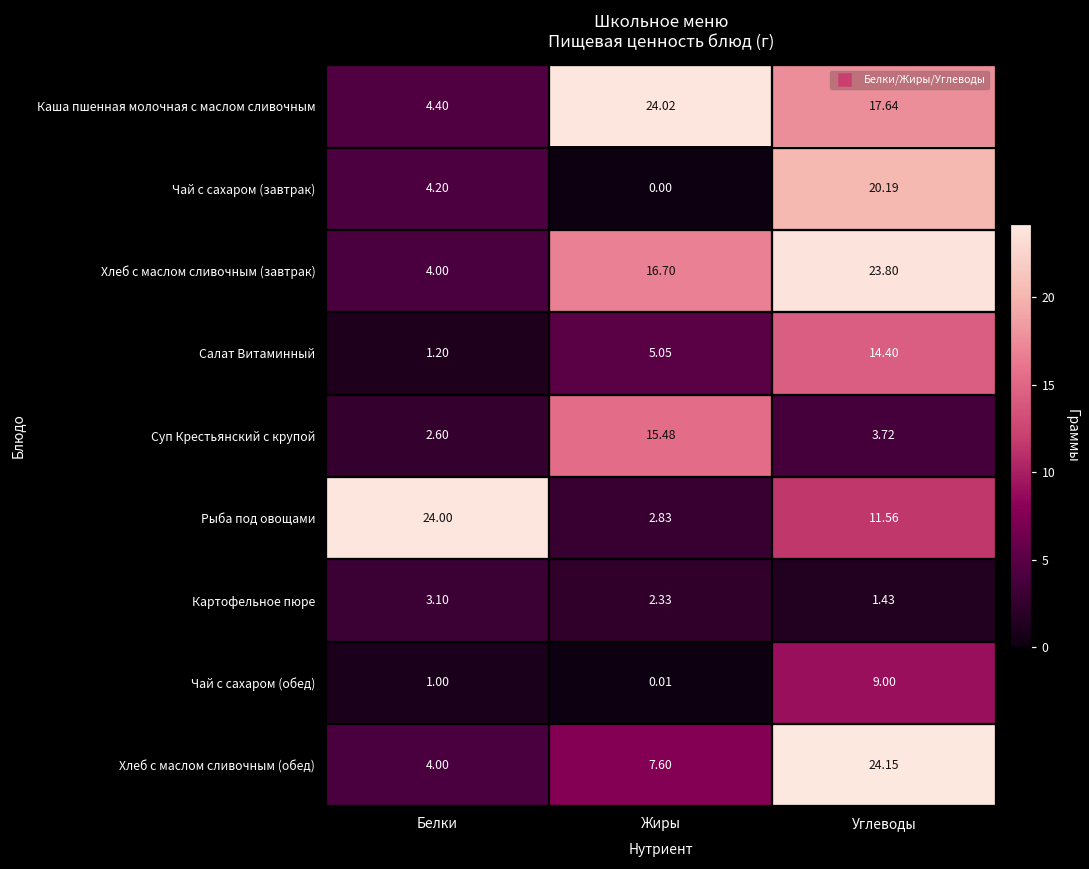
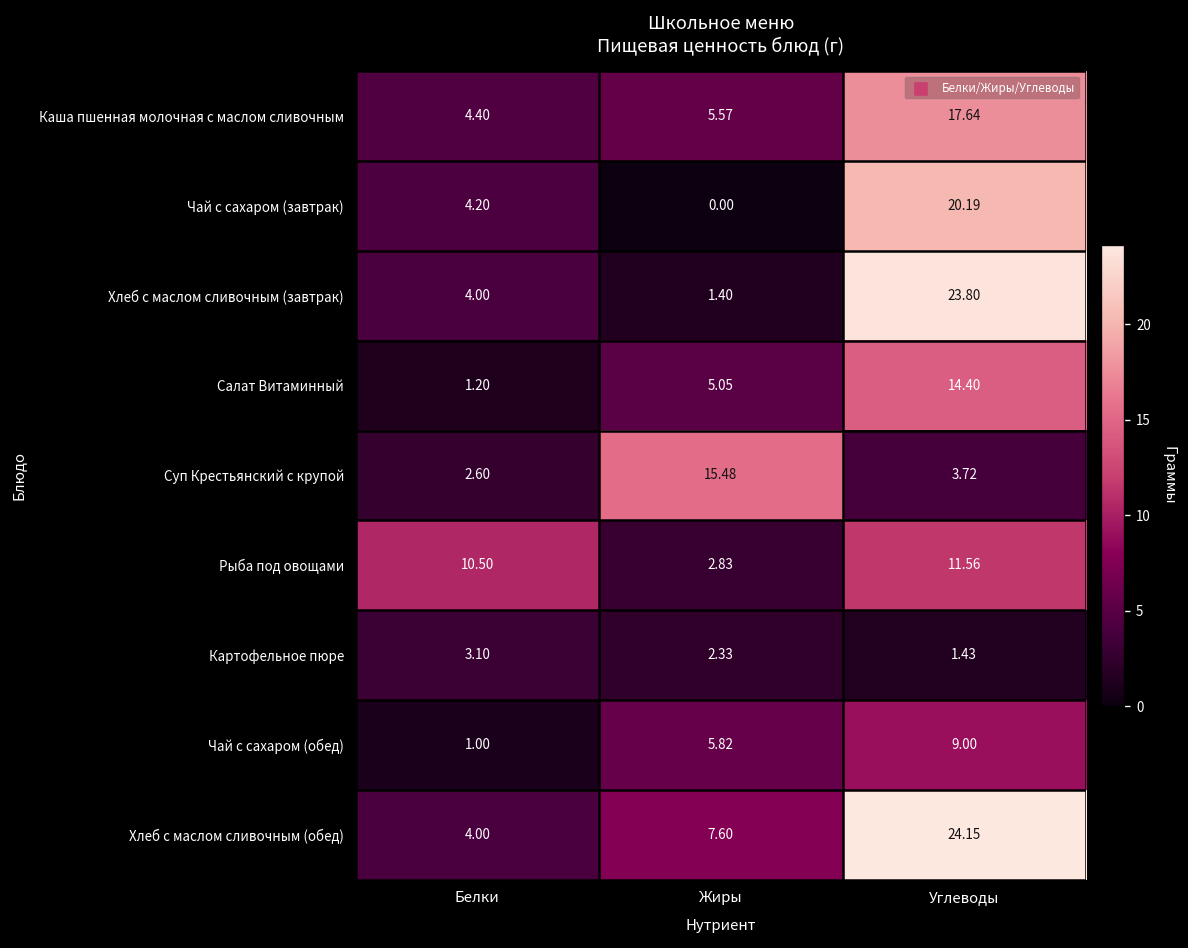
Каша пшенная молочная с маслом сливочным, Жиры: 24.02 -> 5.57
Хлеб с маслом сливочным (завтрак), Жиры: 16.70 -> 1.40
Рыба под овощами, Белки: 24.00 -> 10.50
Чай с сахаром (обед), Жиры: 0.01 -> 5.82
